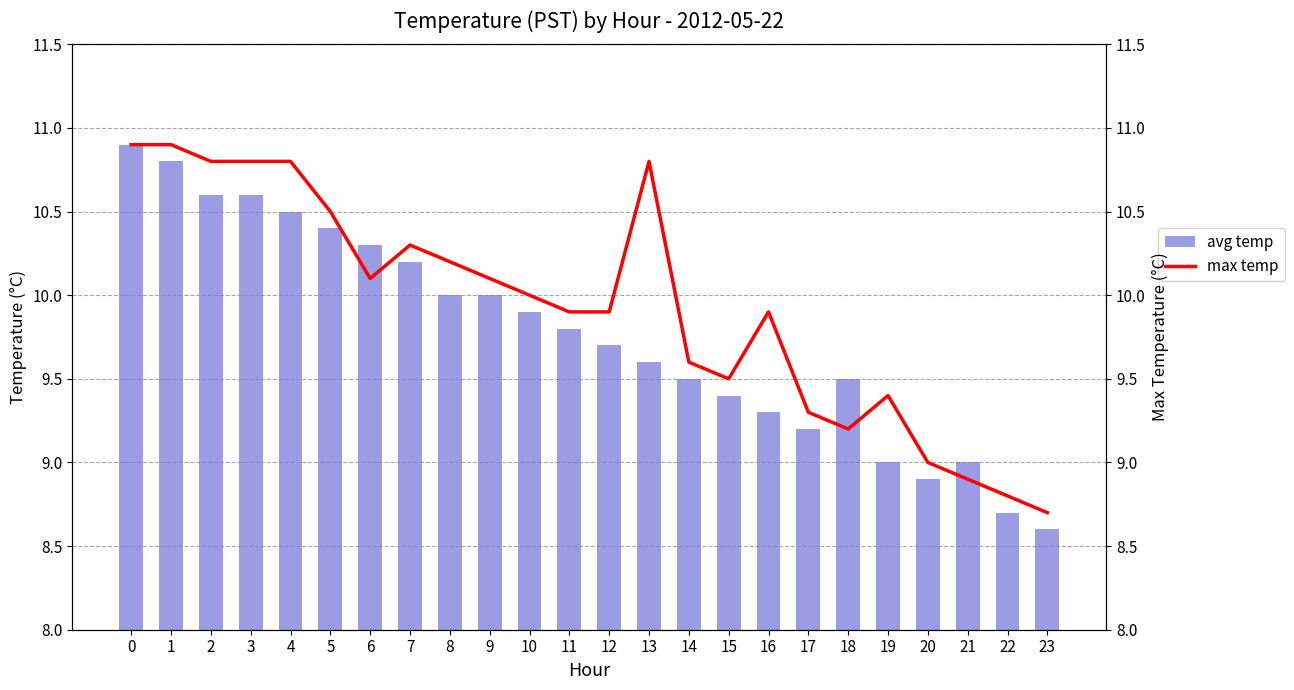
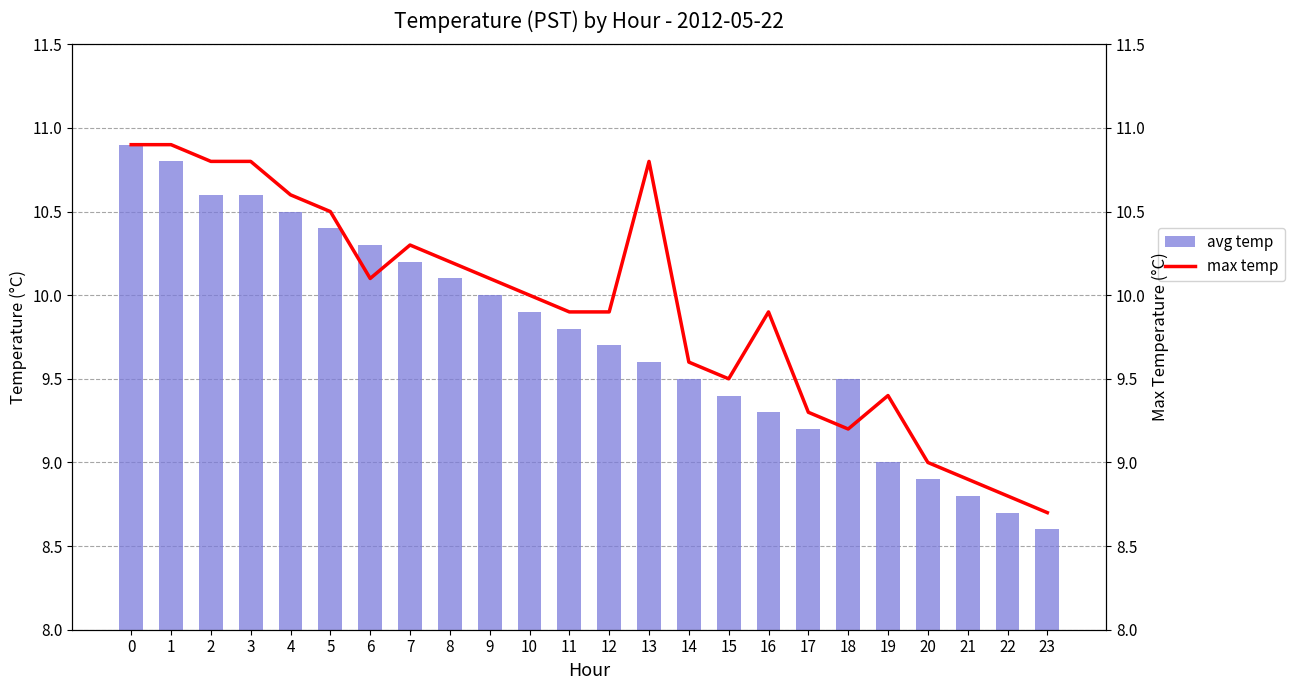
avg temp, 8: 10.0 -> 10.1
avg temp, 21: 9.0 -> 8.8
max temp, 4: 10.8 -> 10.6
